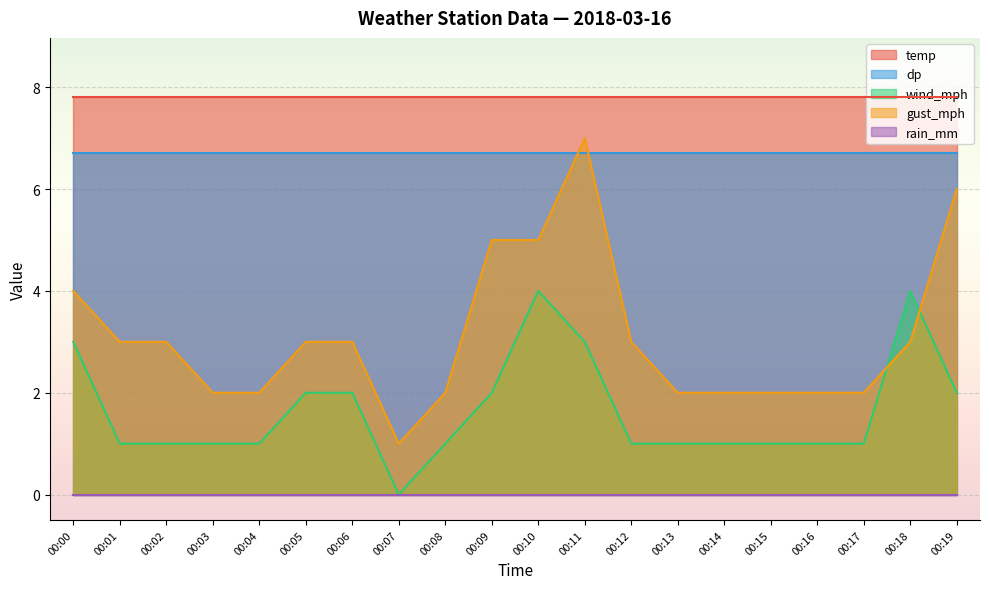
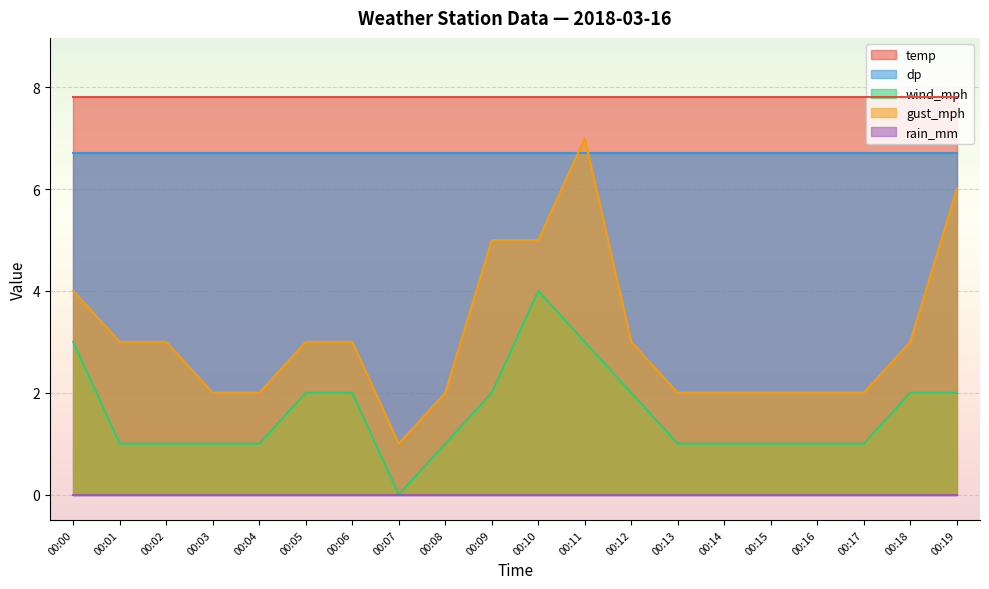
wind_mph, 00:12: 1 -> 2
wind_mph, 00:18: 4 -> 2
